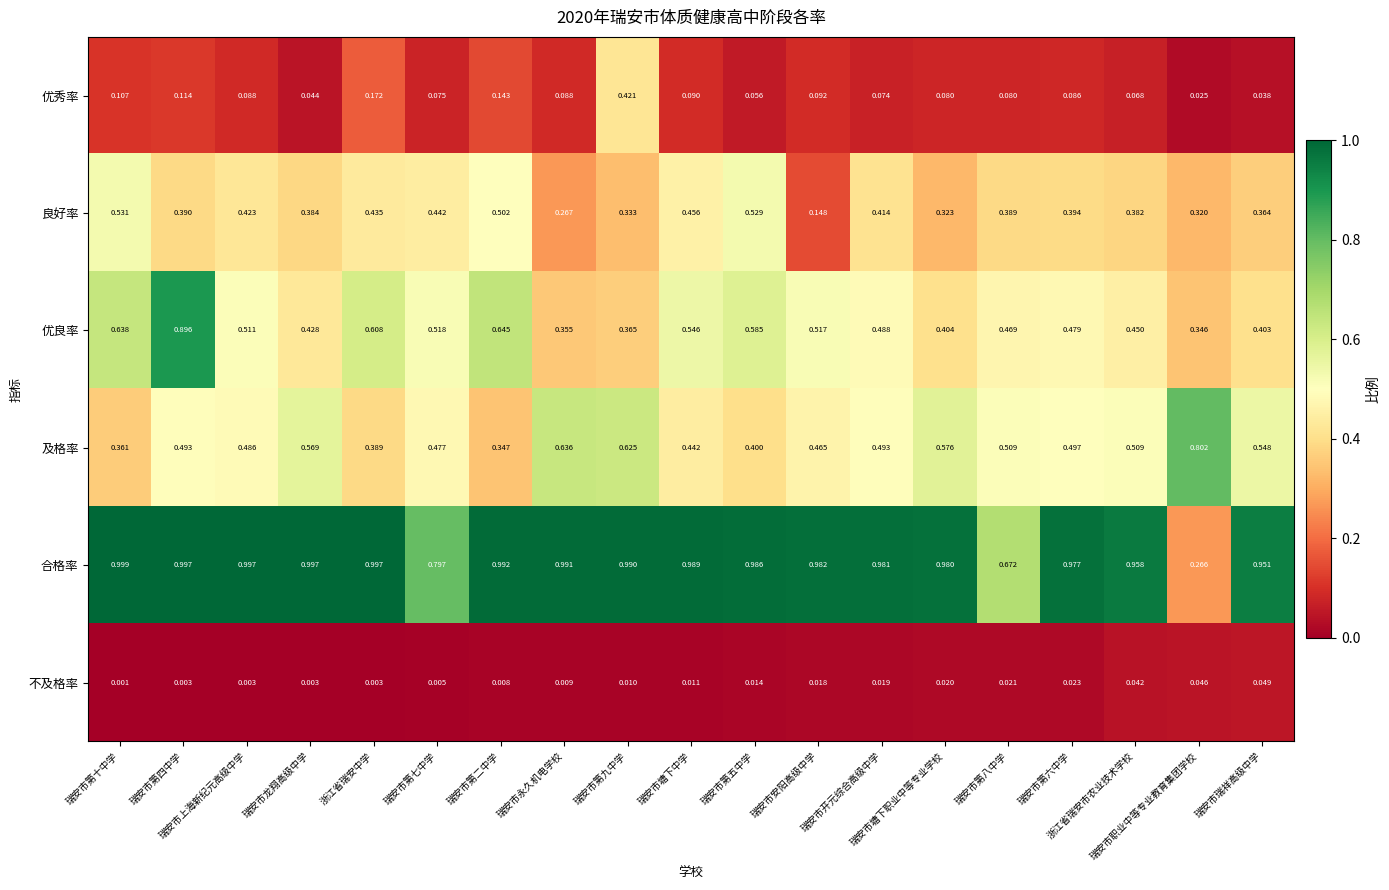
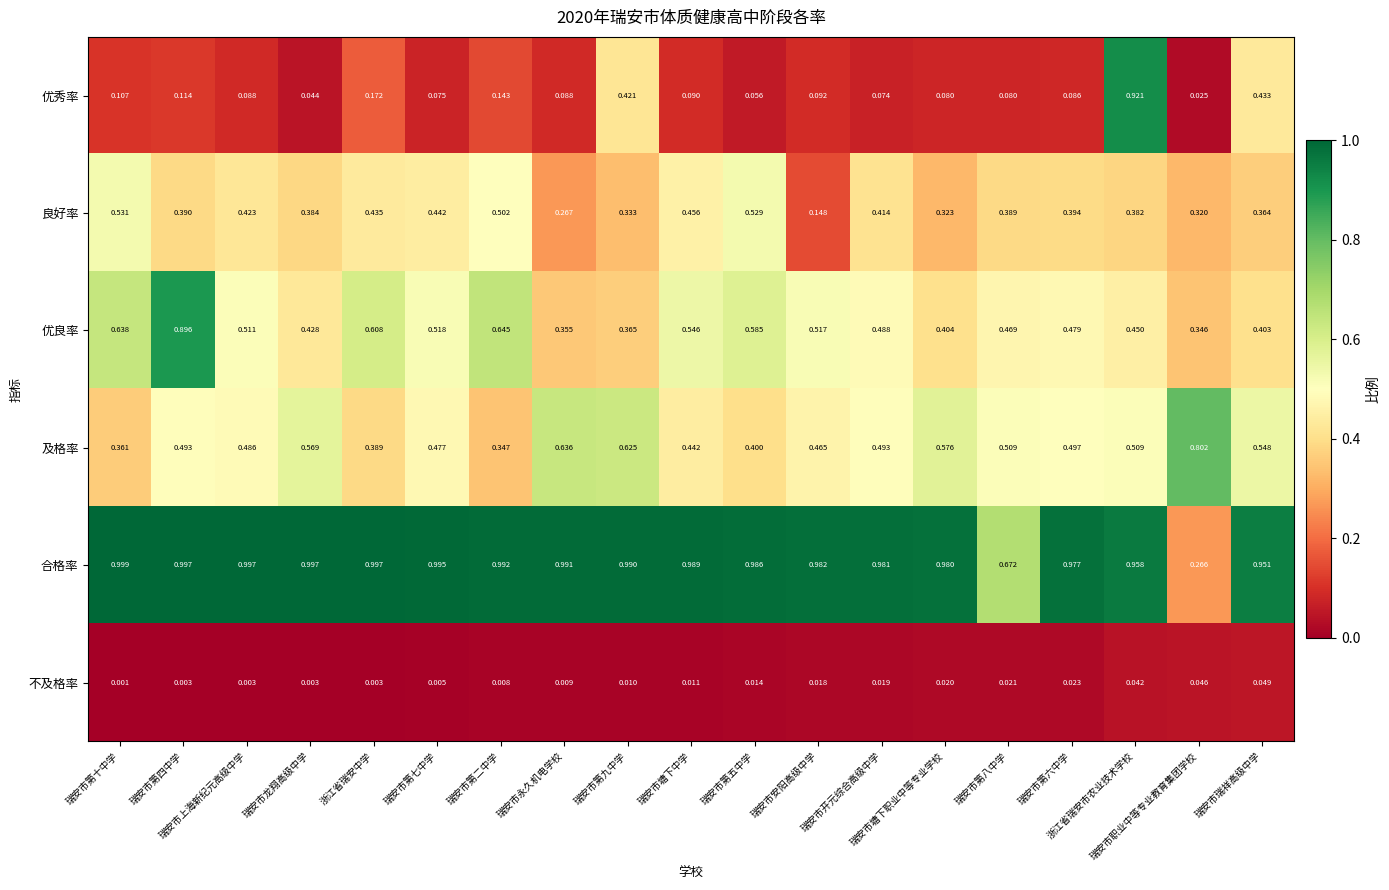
优秀率, 浙江省瑞安市农业技术学校: 0.068 -> 0.921
优秀率, 瑞安市瑞祥高级中学: 0.038 -> 0.433
合格率, 瑞安市第七中学: 0.797 -> 0.995
